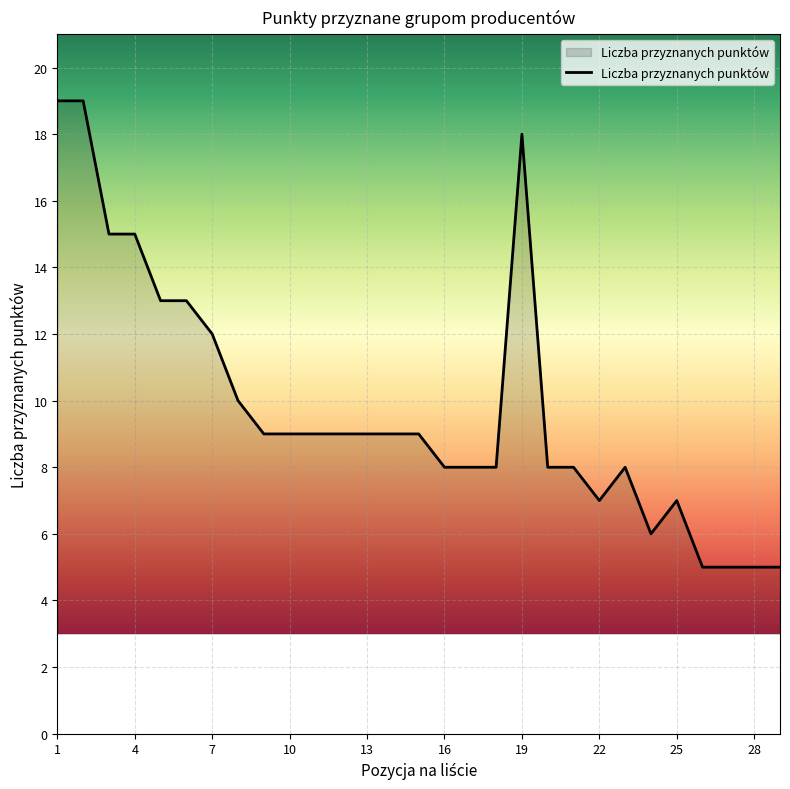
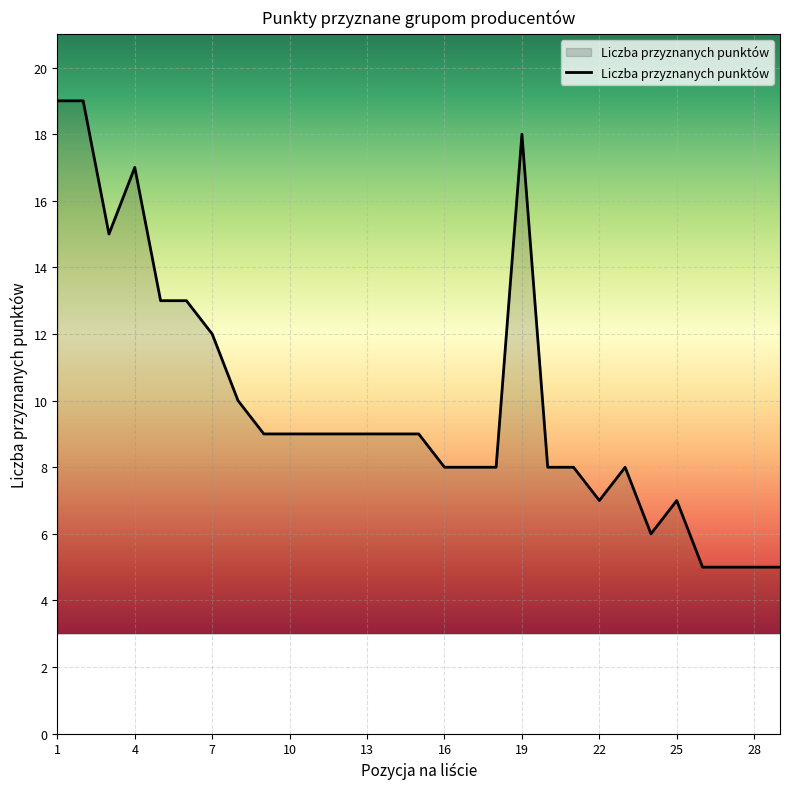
4: 15 -> 17
